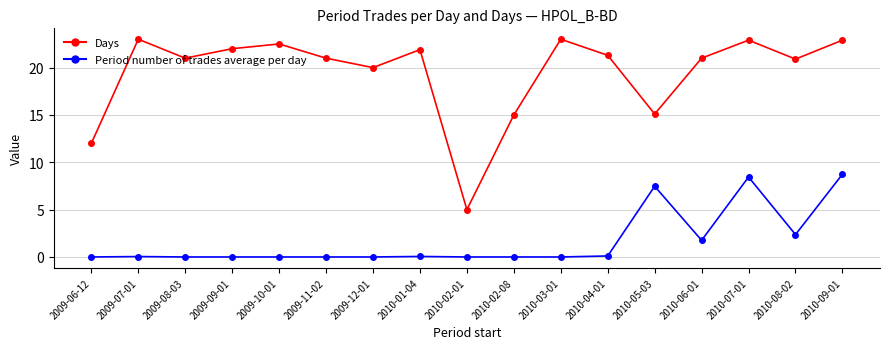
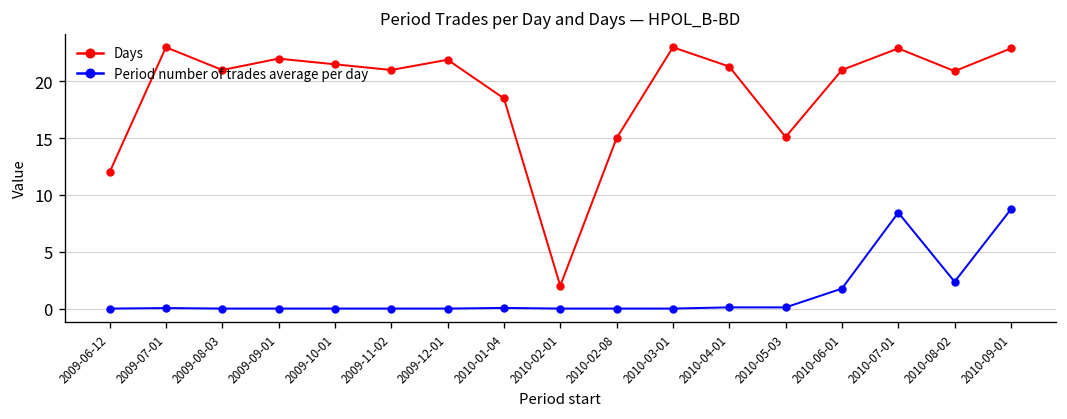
Days, 2009-10-01: 23 -> 22
Days, 2009-12-01: 20 -> 22
Days, 2010-01-04: 22 -> 19
Days, 2010-02-01: 5 -> 2
Period number of trades average per day, 2010-05-03: 7 -> 0
